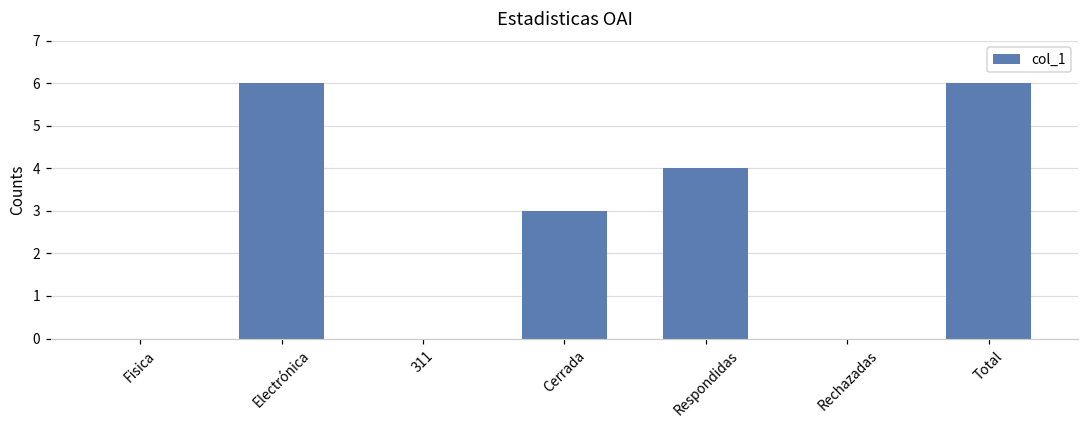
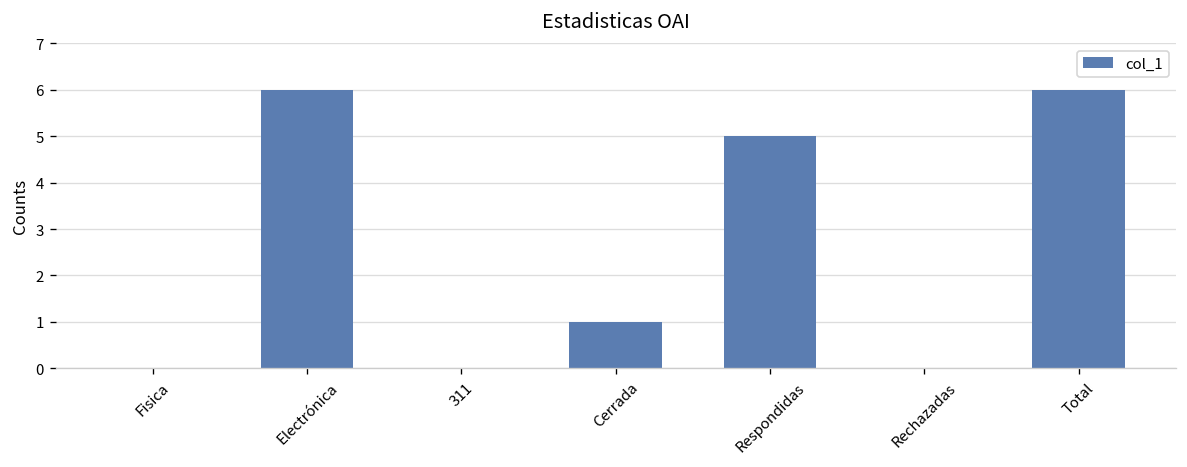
Cerrada: 3 -> 1
Respondidas: 4 -> 5
